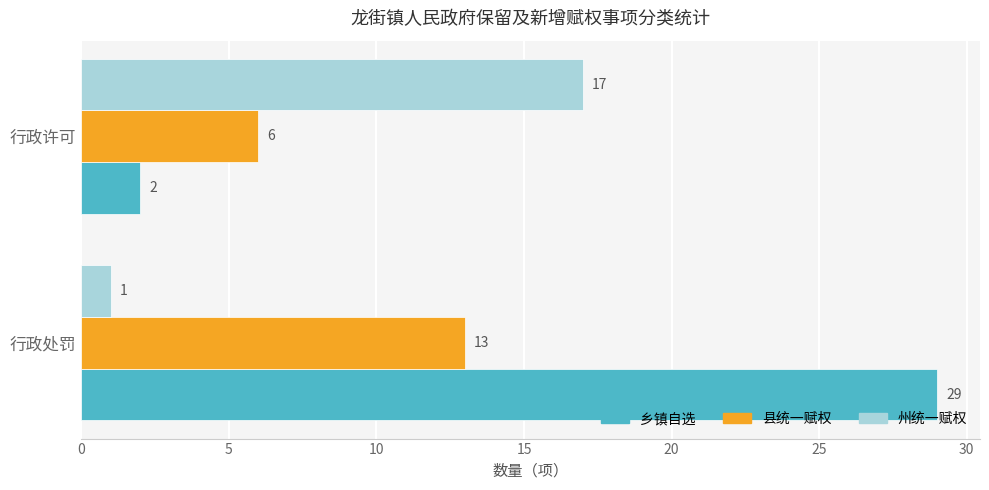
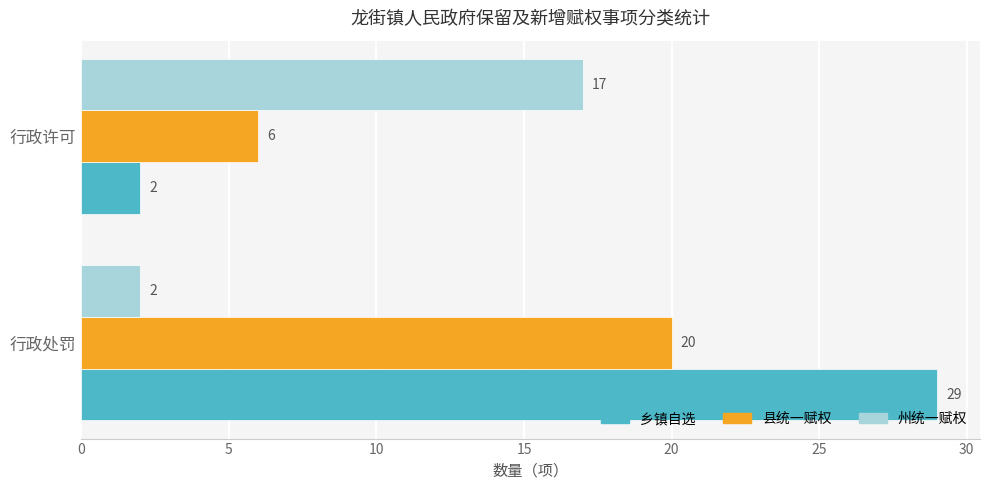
州统一赋权, 行政处罚: 1 -> 2
县统一赋权, 行政处罚: 13 -> 20
